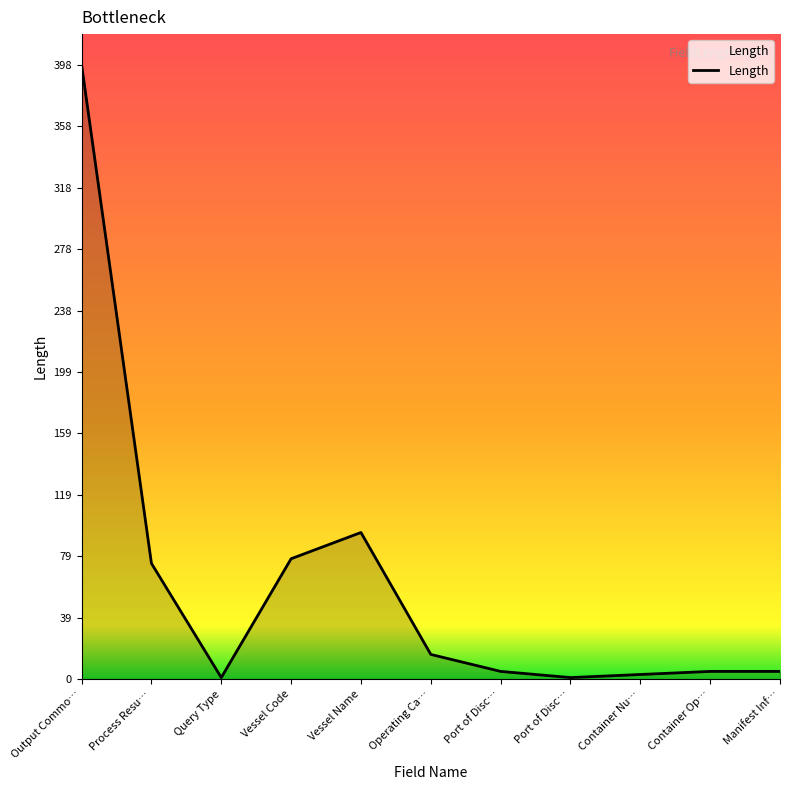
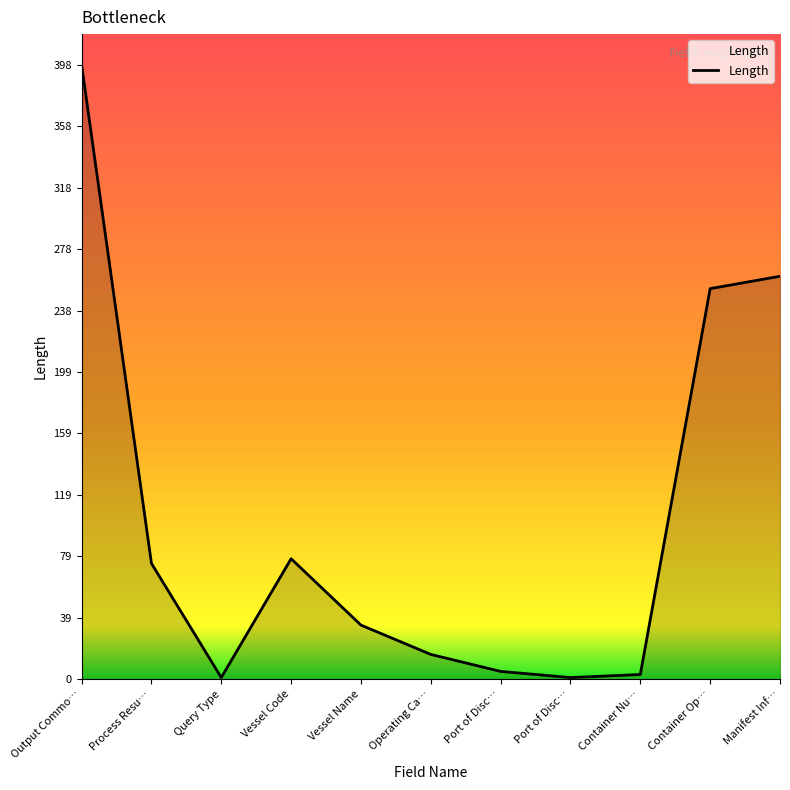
Vessel Name: 95 -> 35
Container Op…: 5 -> 253
Manifest Inf…: 5 -> 261
